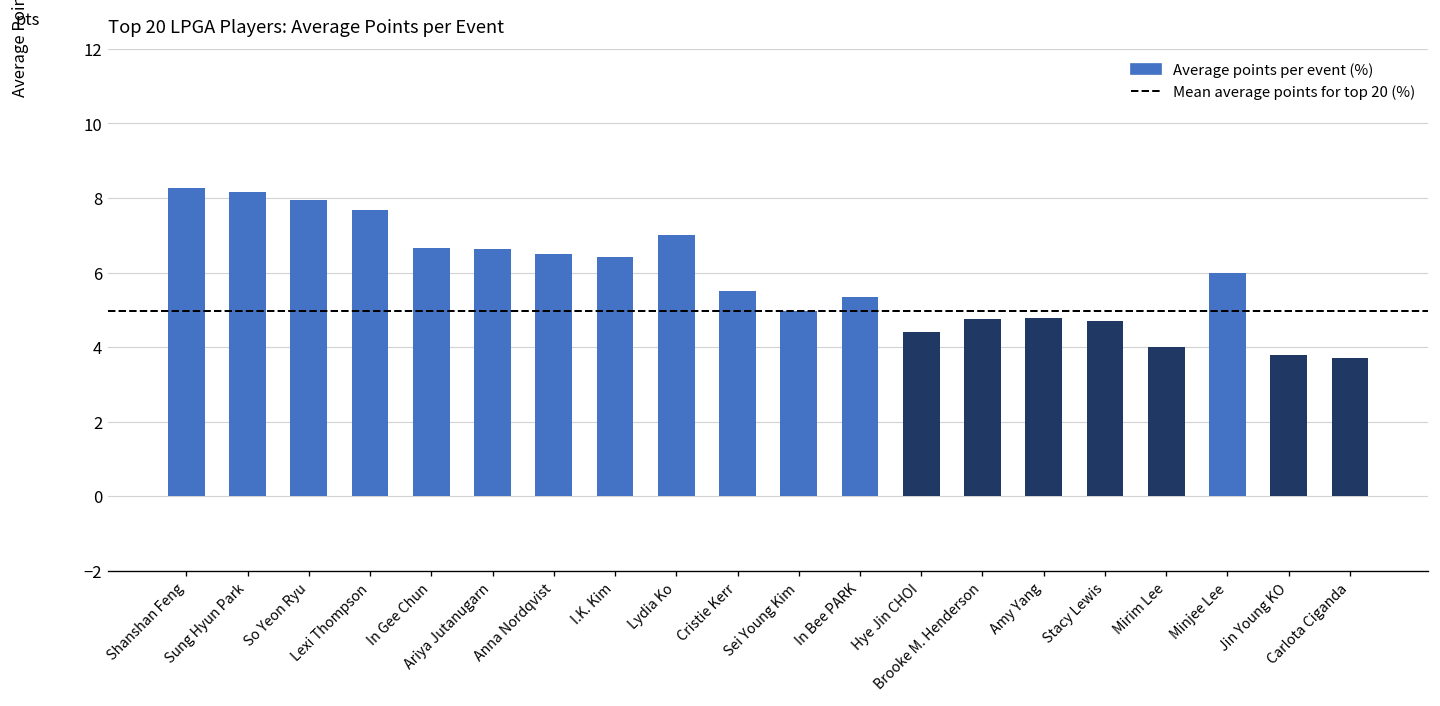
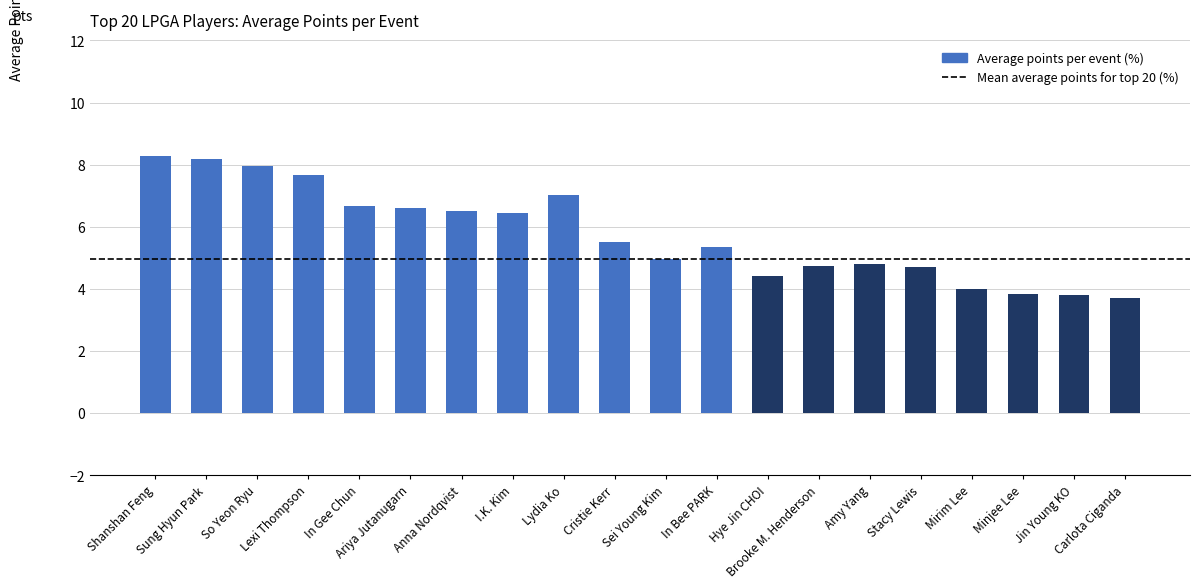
Minjee Lee: 6.0 -> 3.8
